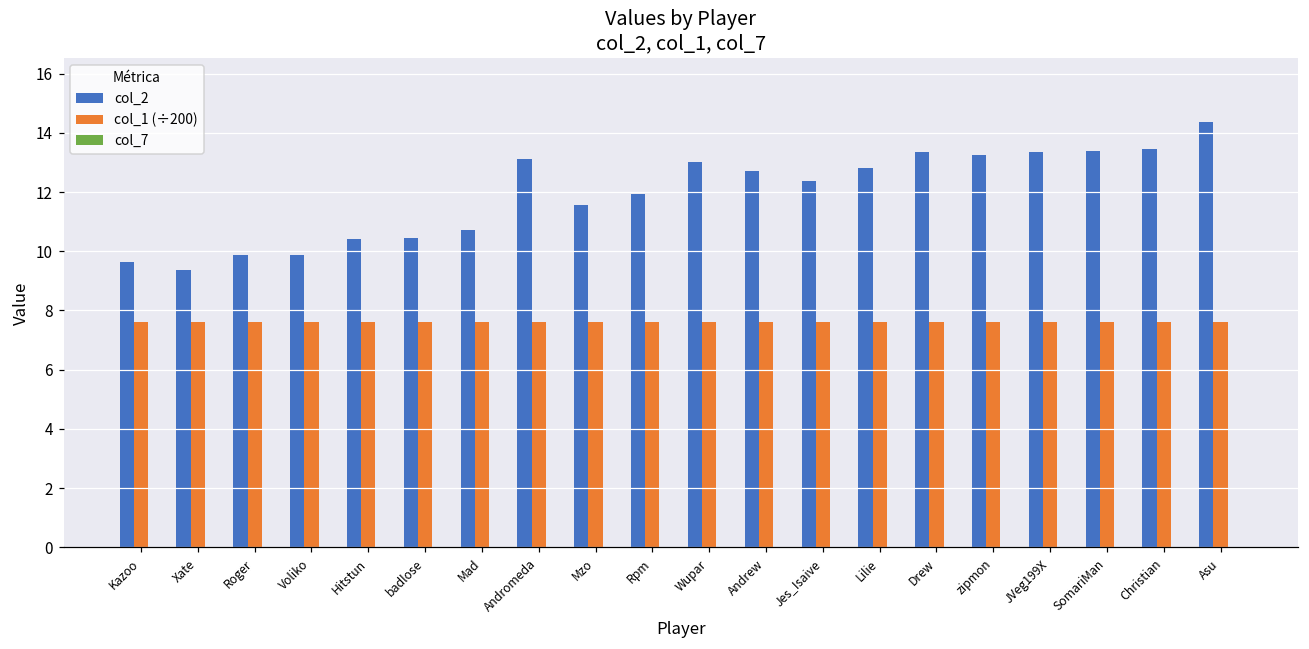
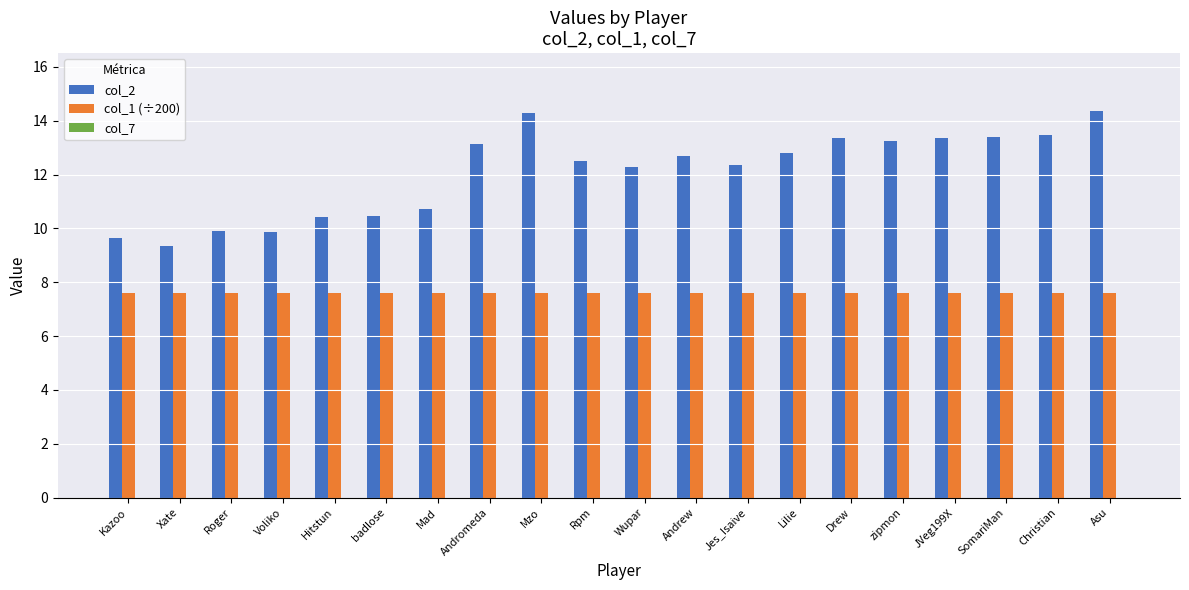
col_2, Mzo: 11.6 -> 14.3
col_2, Rpm: 11.9 -> 12.5
col_2, Wupar: 13.0 -> 12.3
